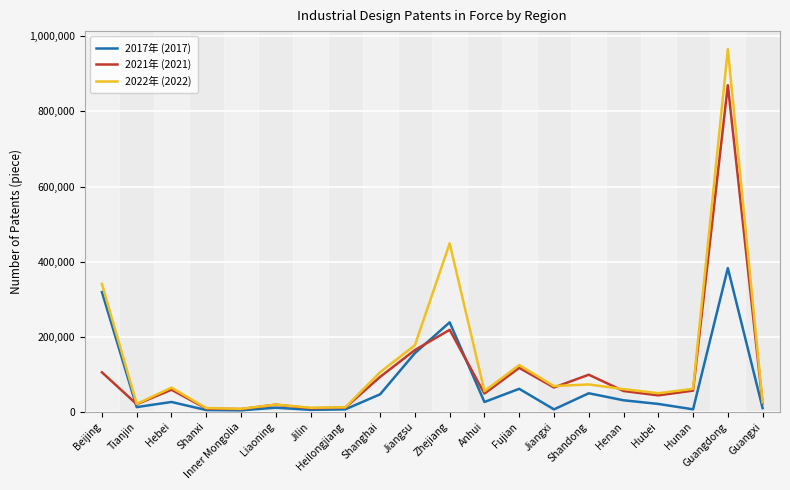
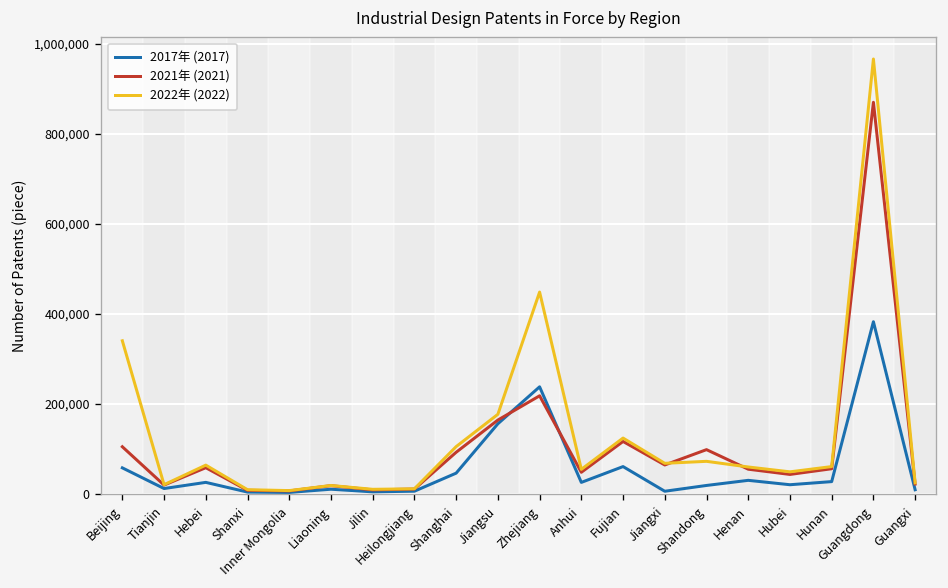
2017年 (2017), Beijing: 320,000 -> 60,000
2017年 (2017), Shandong: 50,000 -> 20,000
2017年 (2017), Hunan: 10,000 -> 30,000
